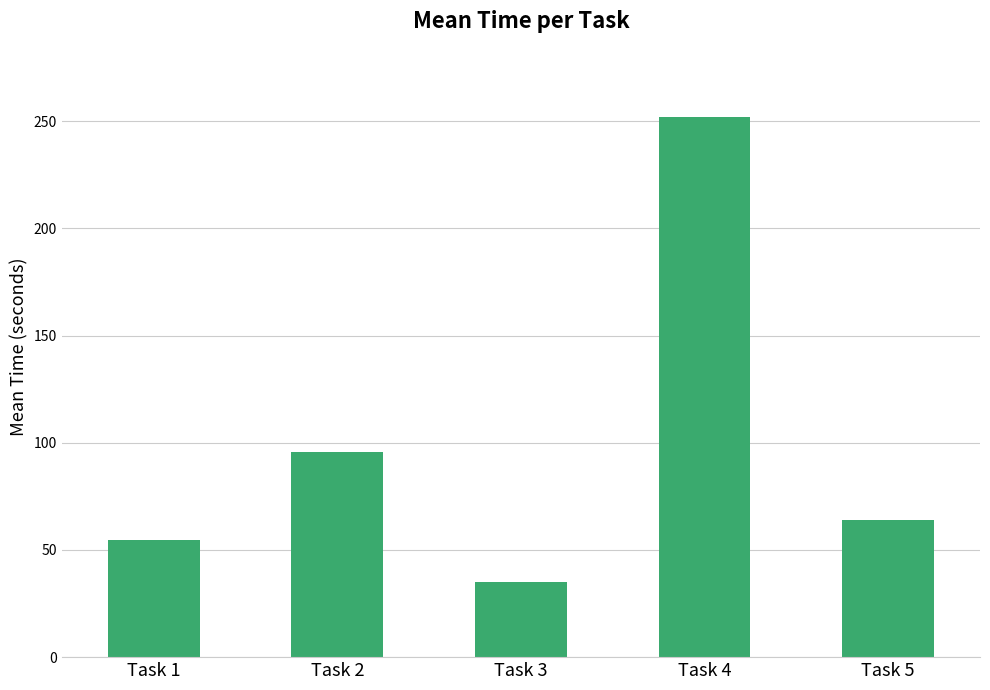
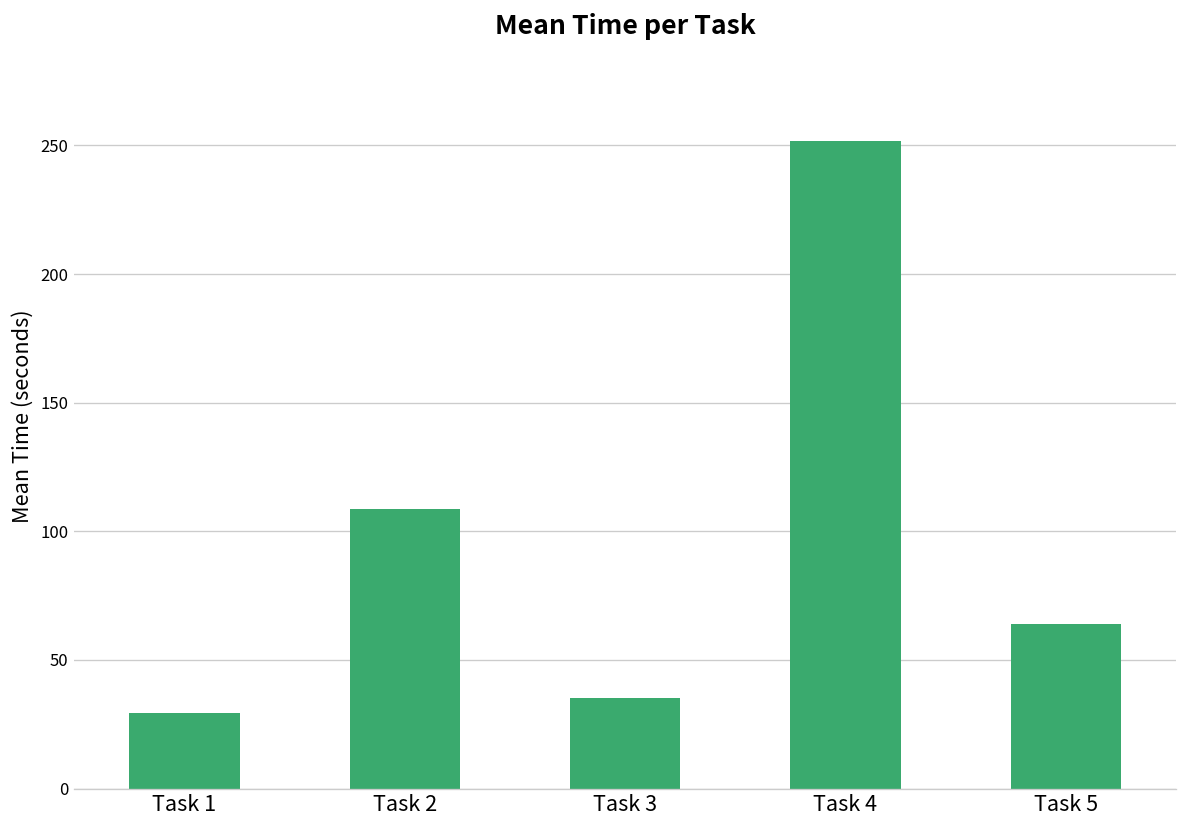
Task 1: 55 -> 30
Task 2: 96 -> 109
